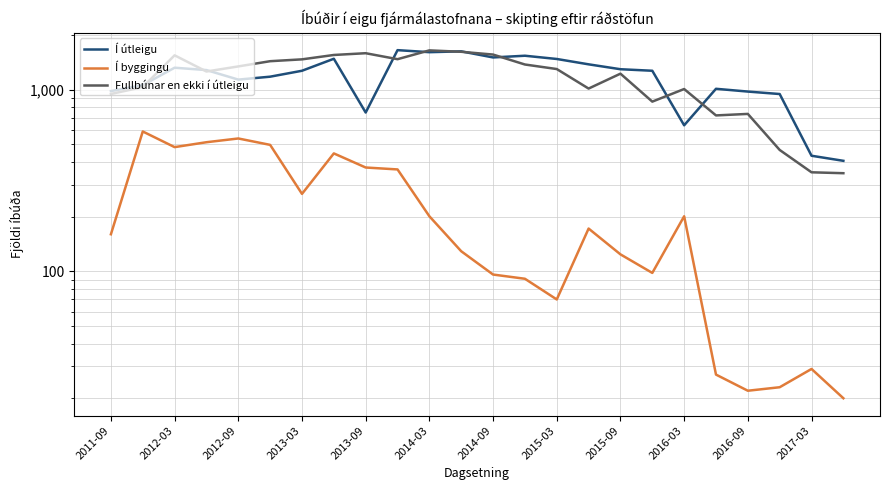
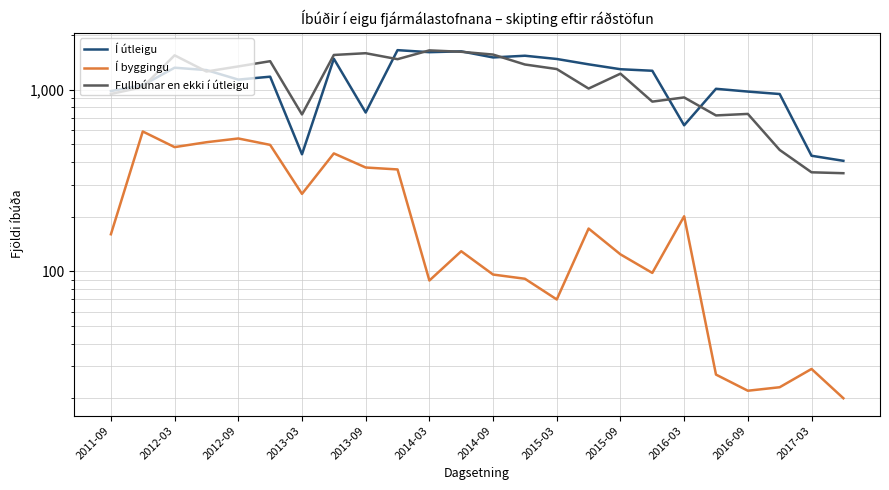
Í útleigu, 2013-03: 1,300 -> 440
Fullbúnar en ekki í útleigu, 2013-03: 1,500 -> 730
Í byggingu, 2014-03: 200 -> 90
Fullbúnar en ekki í útleigu, 2016-03: 1,000 -> 900
